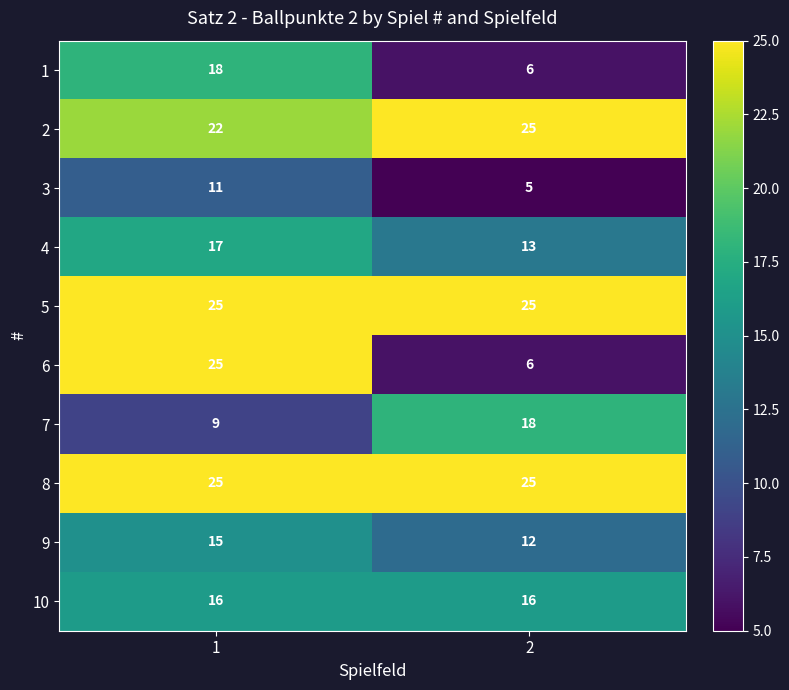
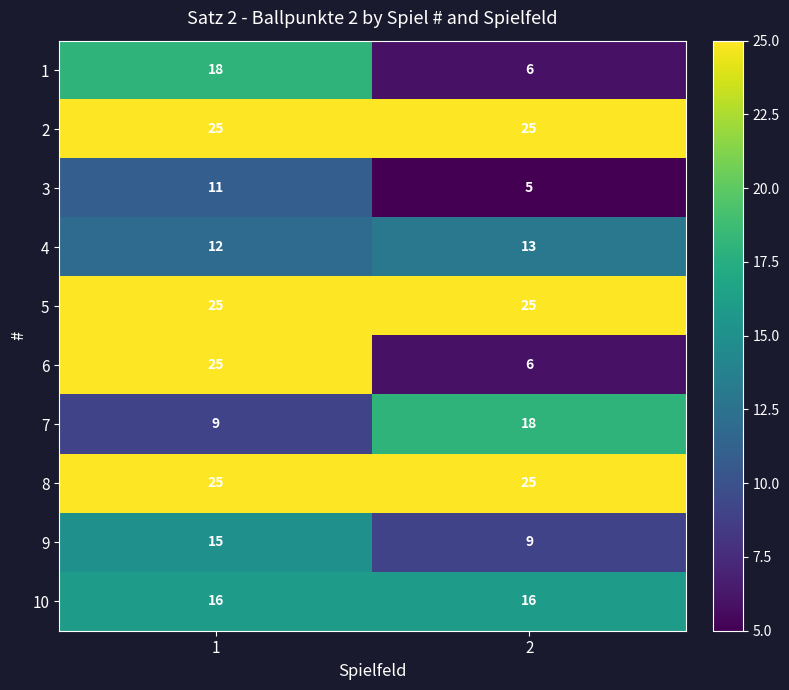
2, 1: 22 -> 25
4, 1: 17 -> 12
9, 2: 12 -> 9
